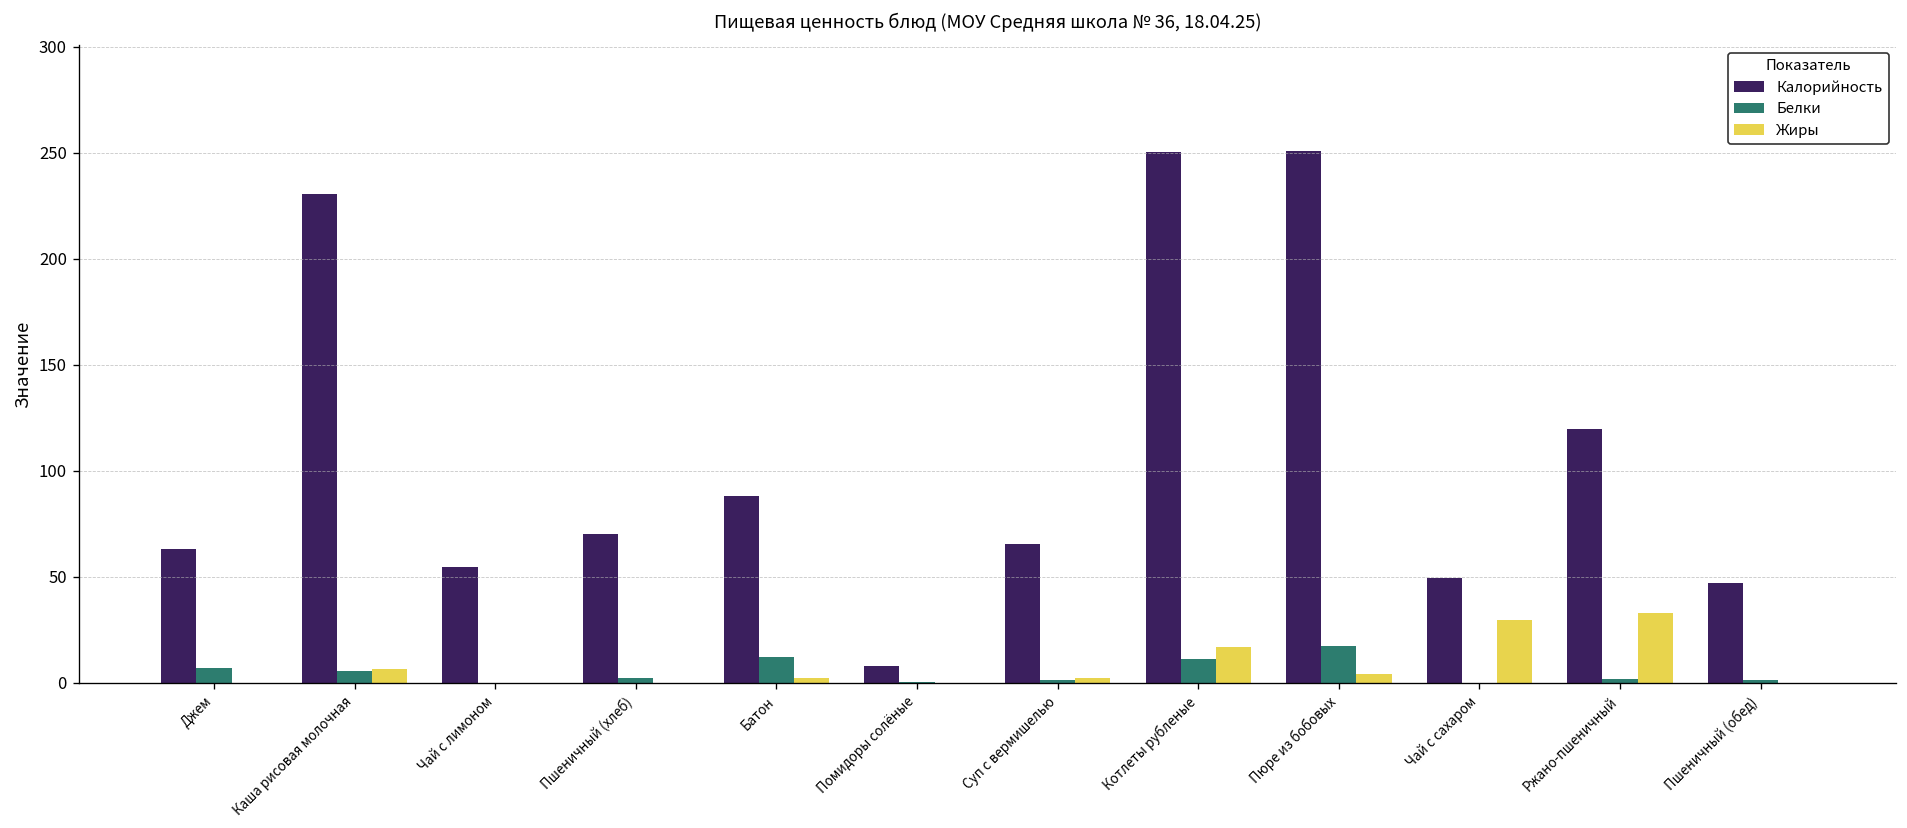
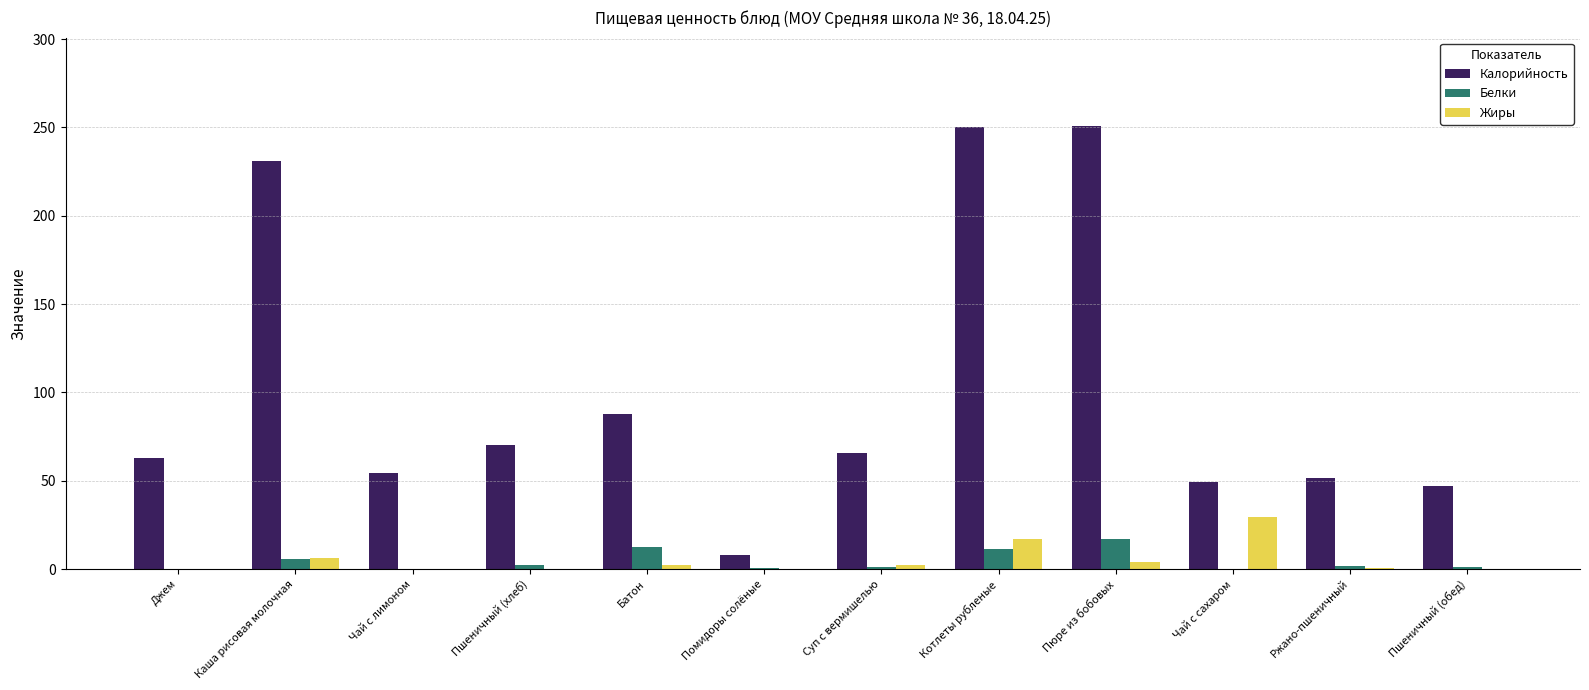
Белки, Джем: 7 -> 0
Калорийность, Ржано-пшеничный: 120 -> 52
Жиры, Ржано-пшеничный: 33 -> 1
